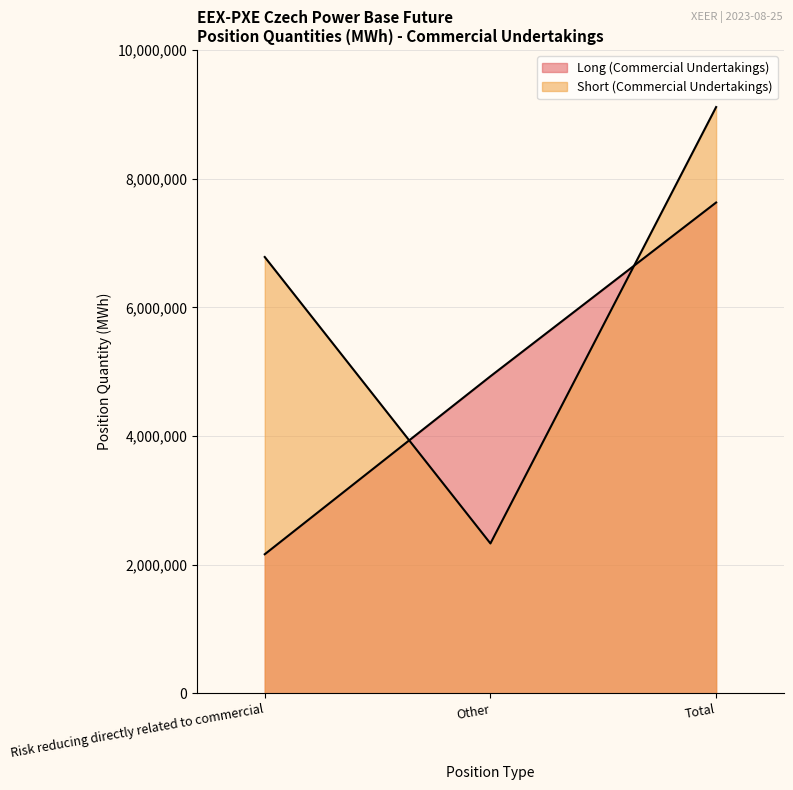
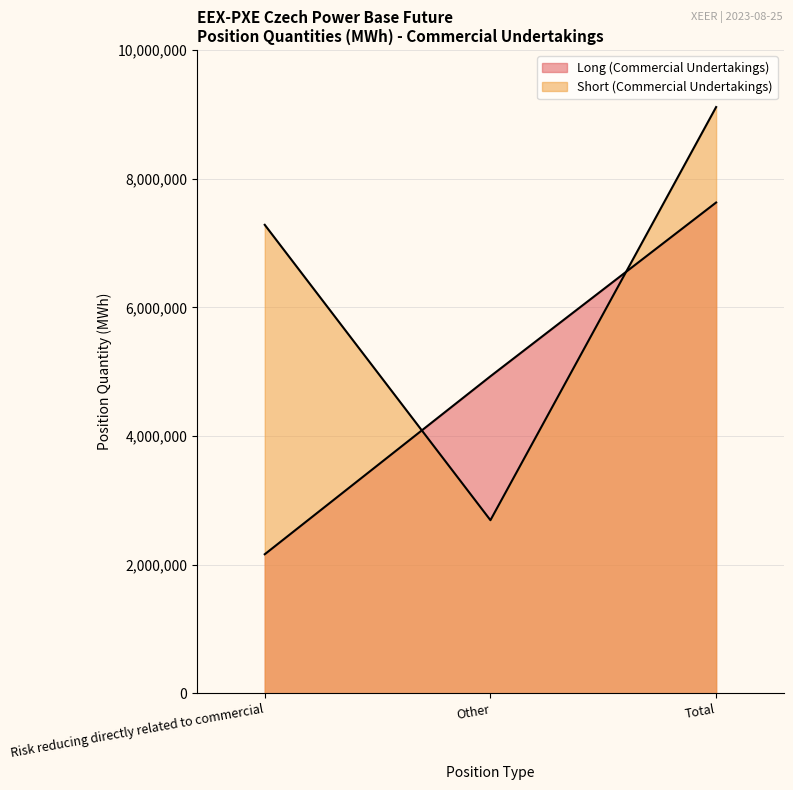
Short (Commercial Undertakings), Risk reducing directly related to commercial: 6,800,000 -> 7,300,000
Short (Commercial Undertakings), Other: 2,300,000 -> 2,700,000
